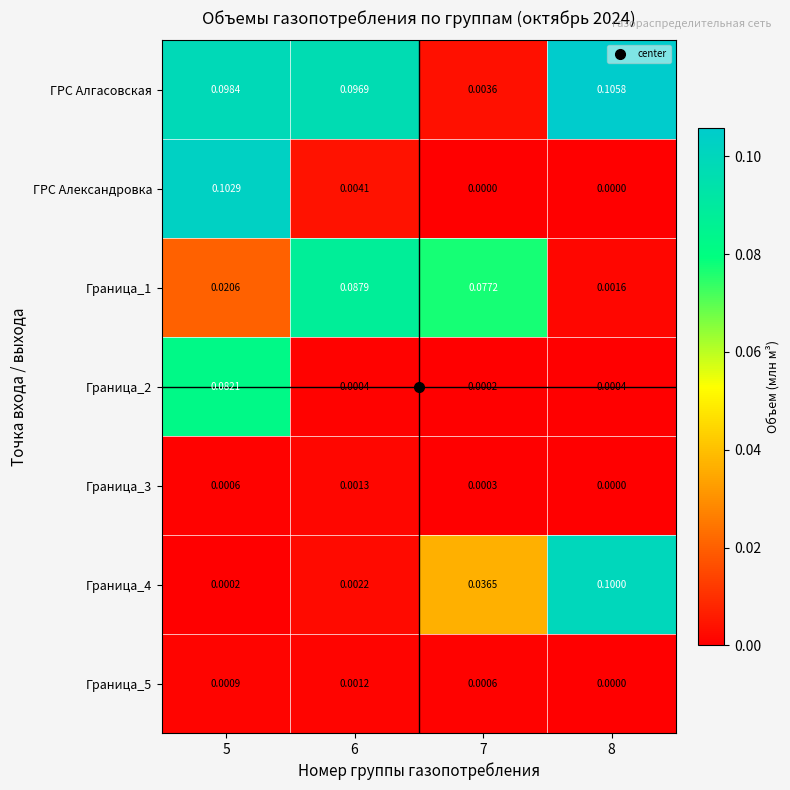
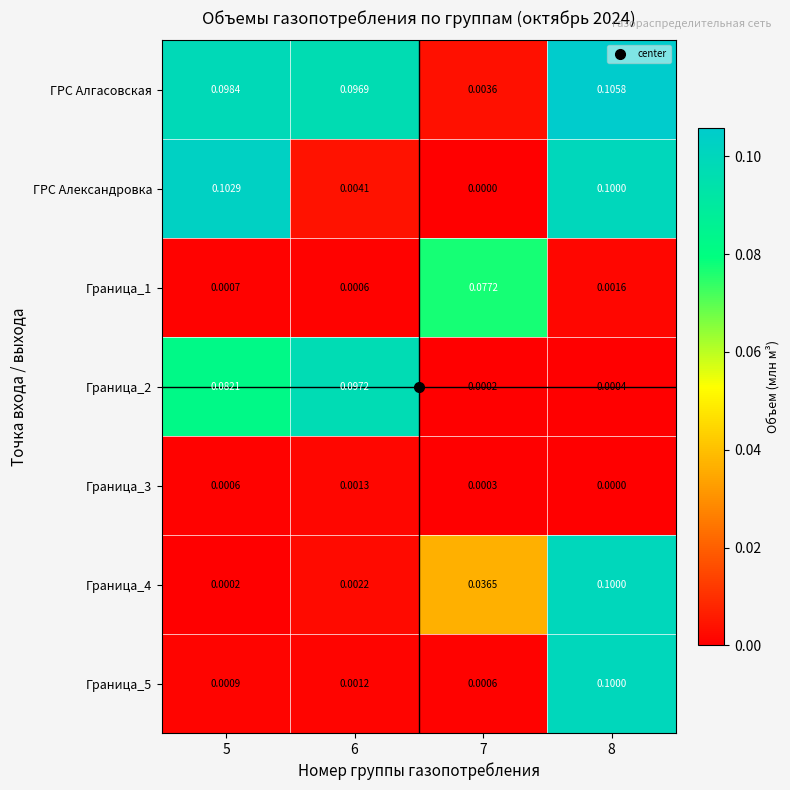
ГРС Александровка, 8: 0.0000 -> 0.1000
Граница_1, 5: 0.0206 -> 0.0007
Граница_1, 6: 0.0879 -> 0.0006
Граница_2, 6: 0.0004 -> 0.0972
Граница_5, 8: 0.0000 -> 0.1000
